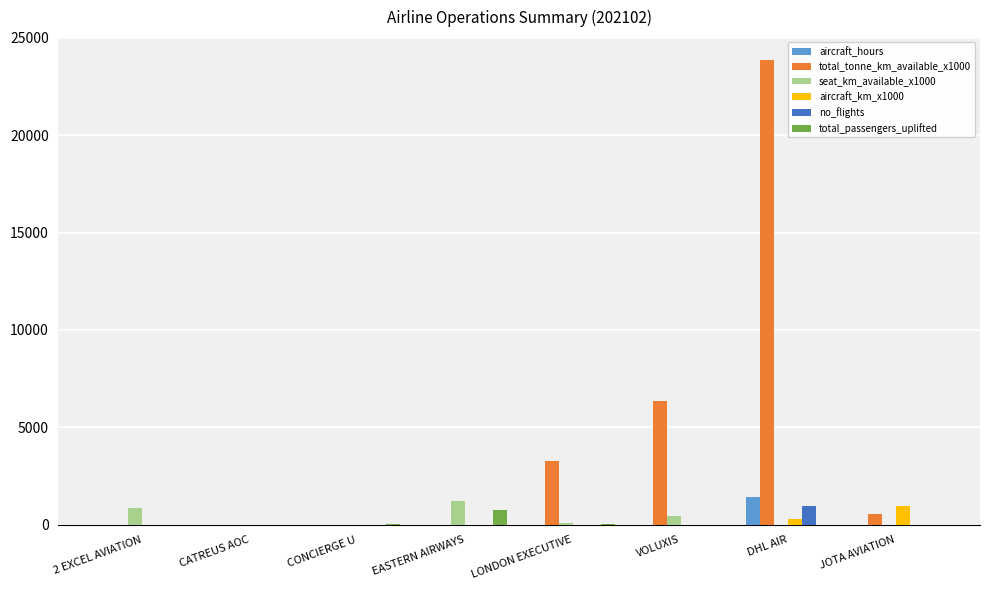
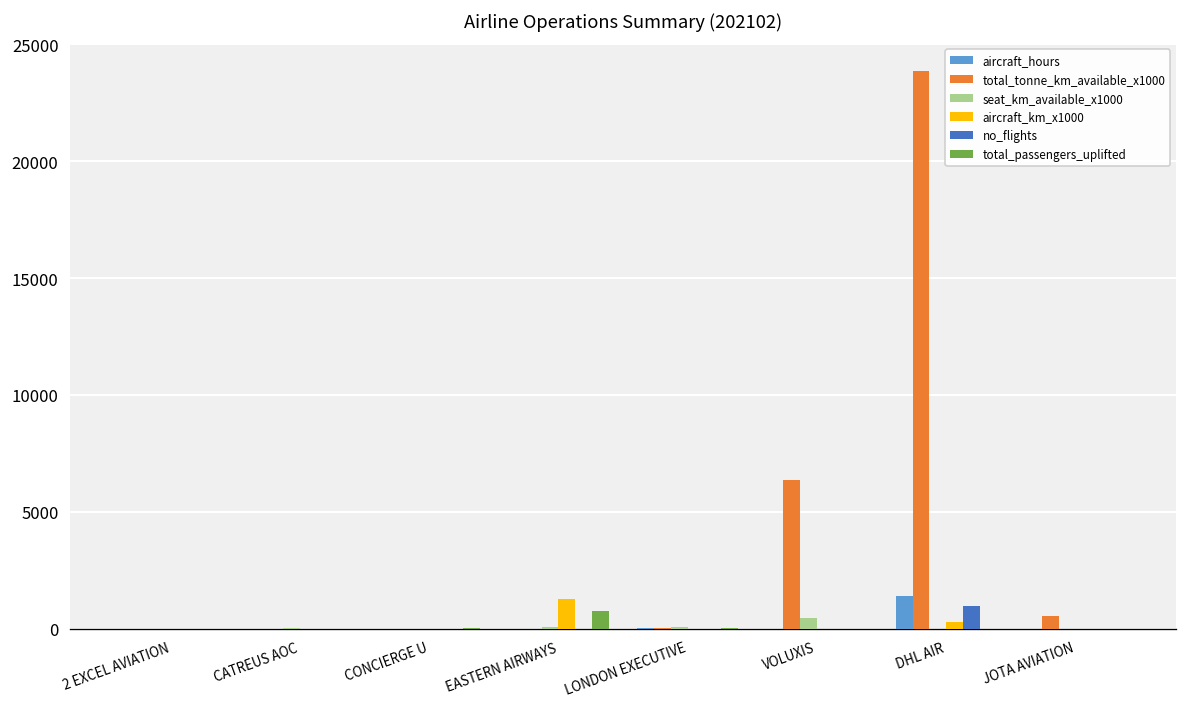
seat_km_available_x1000, 2 EXCEL AVIATION: 900 -> 0
seat_km_available_x1000, EASTERN AIRWAYS: 1200 -> 100
aircraft_km_x1000, EASTERN AIRWAYS: 0 -> 1300
total_tonne_km_available_x1000, LONDON EXECUTIVE: 3300 -> 0
aircraft_km_x1000, JOTA AVIATION: 1000 -> 0
